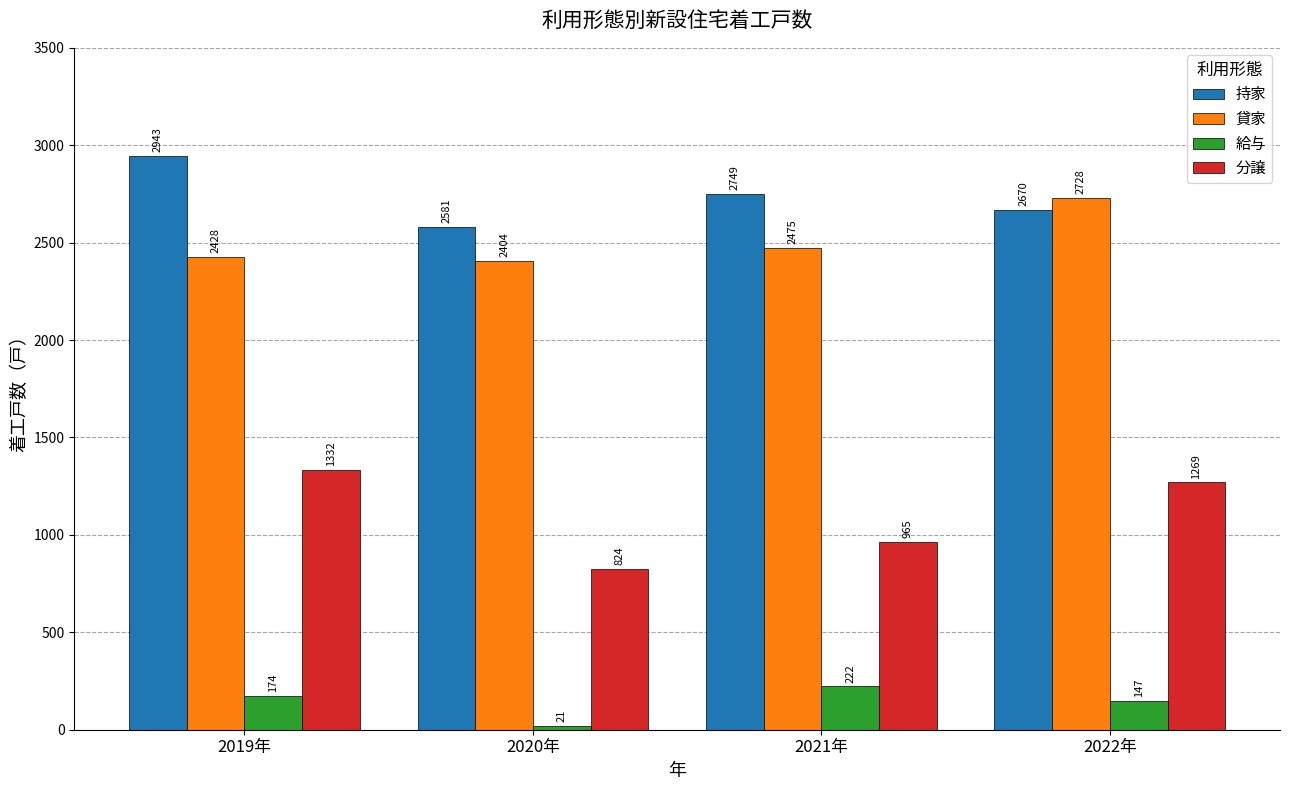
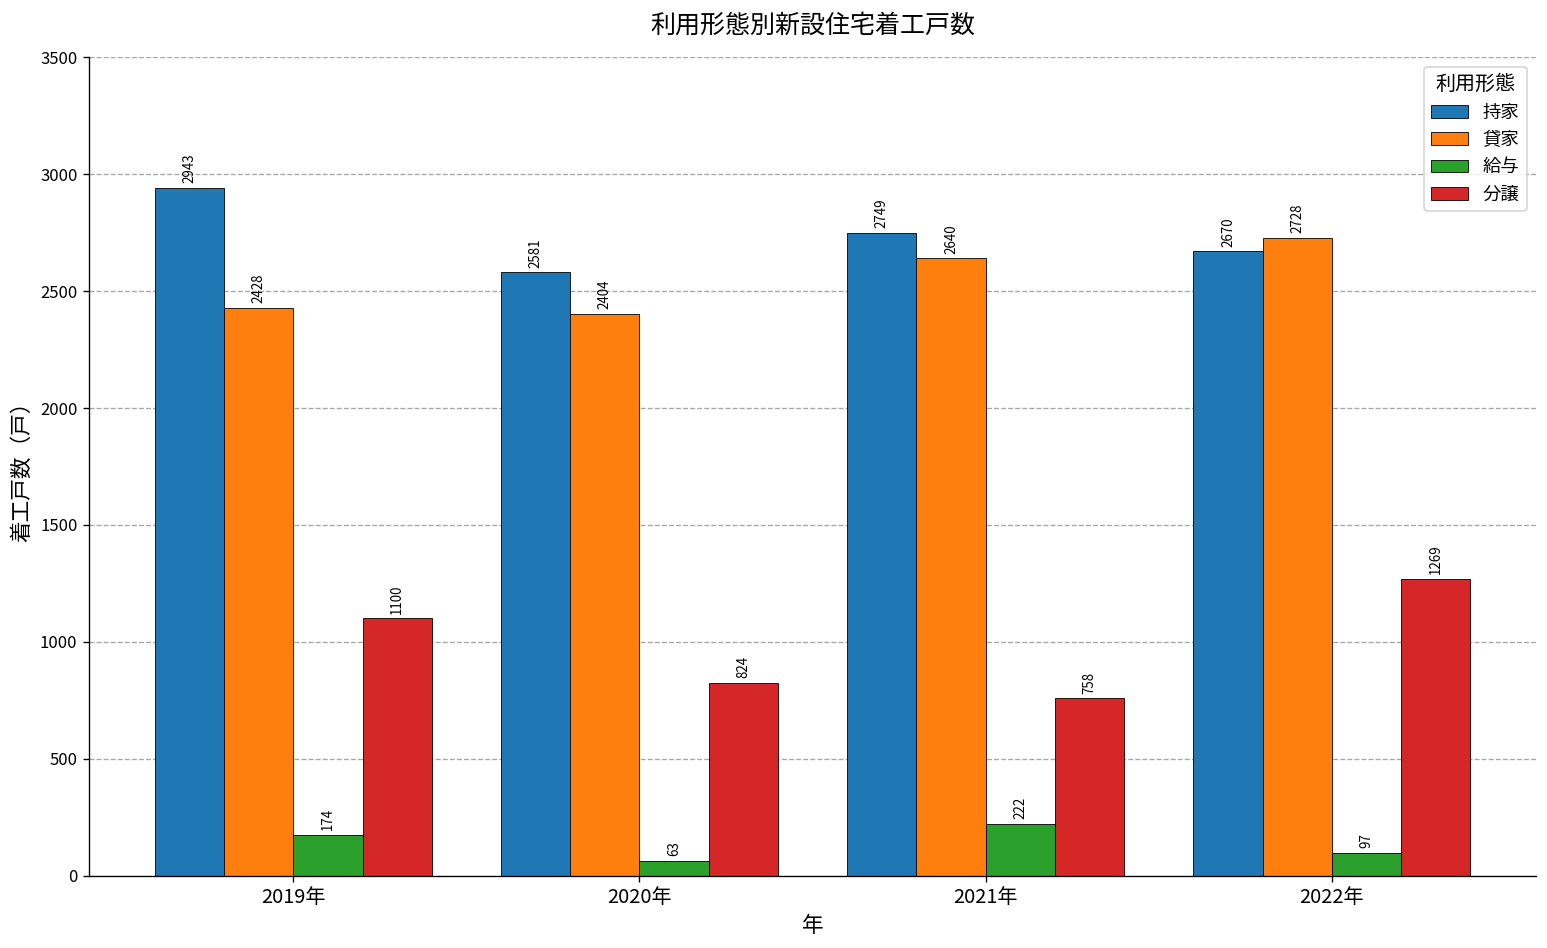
分譲, 2019年: 1332 -> 1100
給与, 2020年: 21 -> 63
貸家, 2021年: 2475 -> 2640
分譲, 2021年: 965 -> 758
給与, 2022年: 147 -> 97
